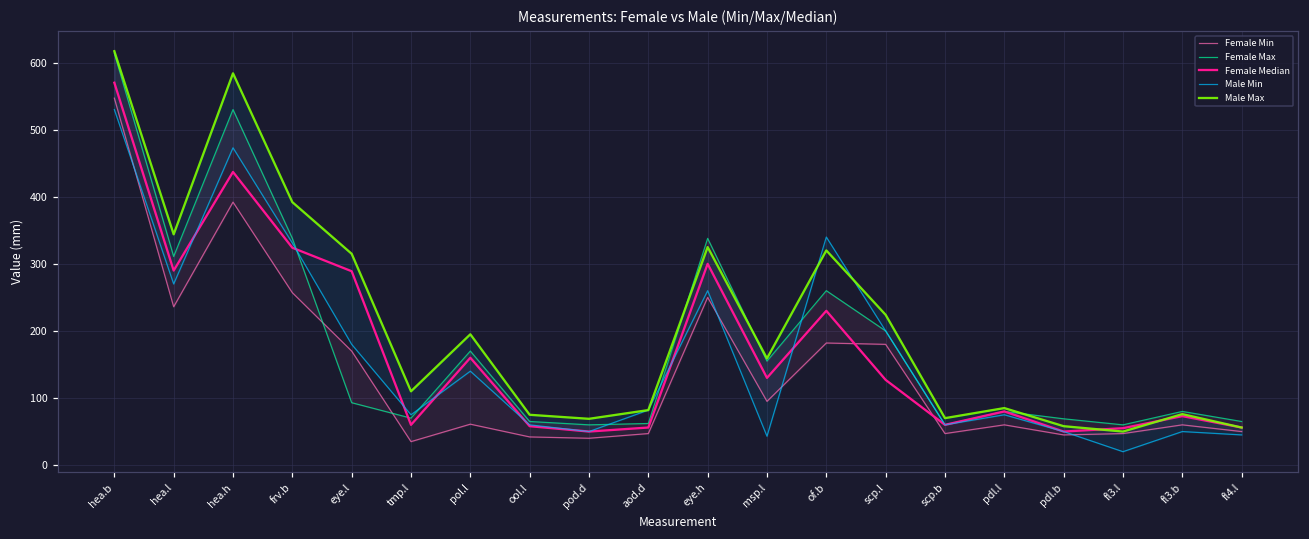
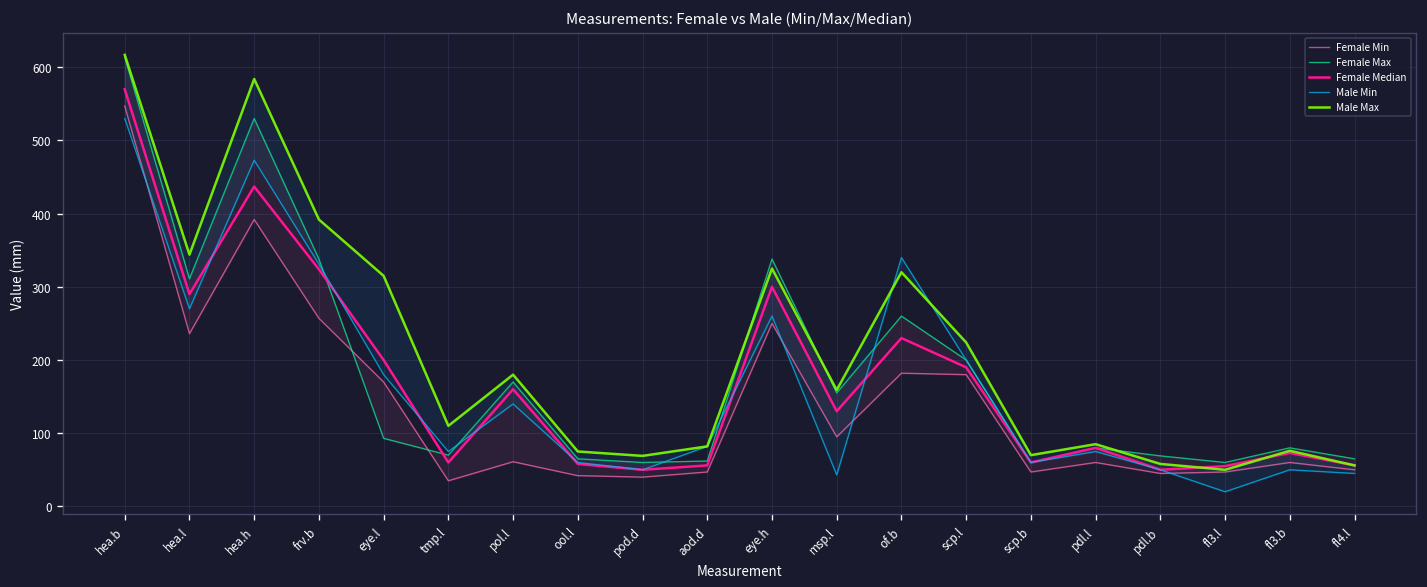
Female Median, eye.l: 290 -> 200
Male Max, pol.l: 200 -> 180
Female Median, scp.l: 130 -> 190
